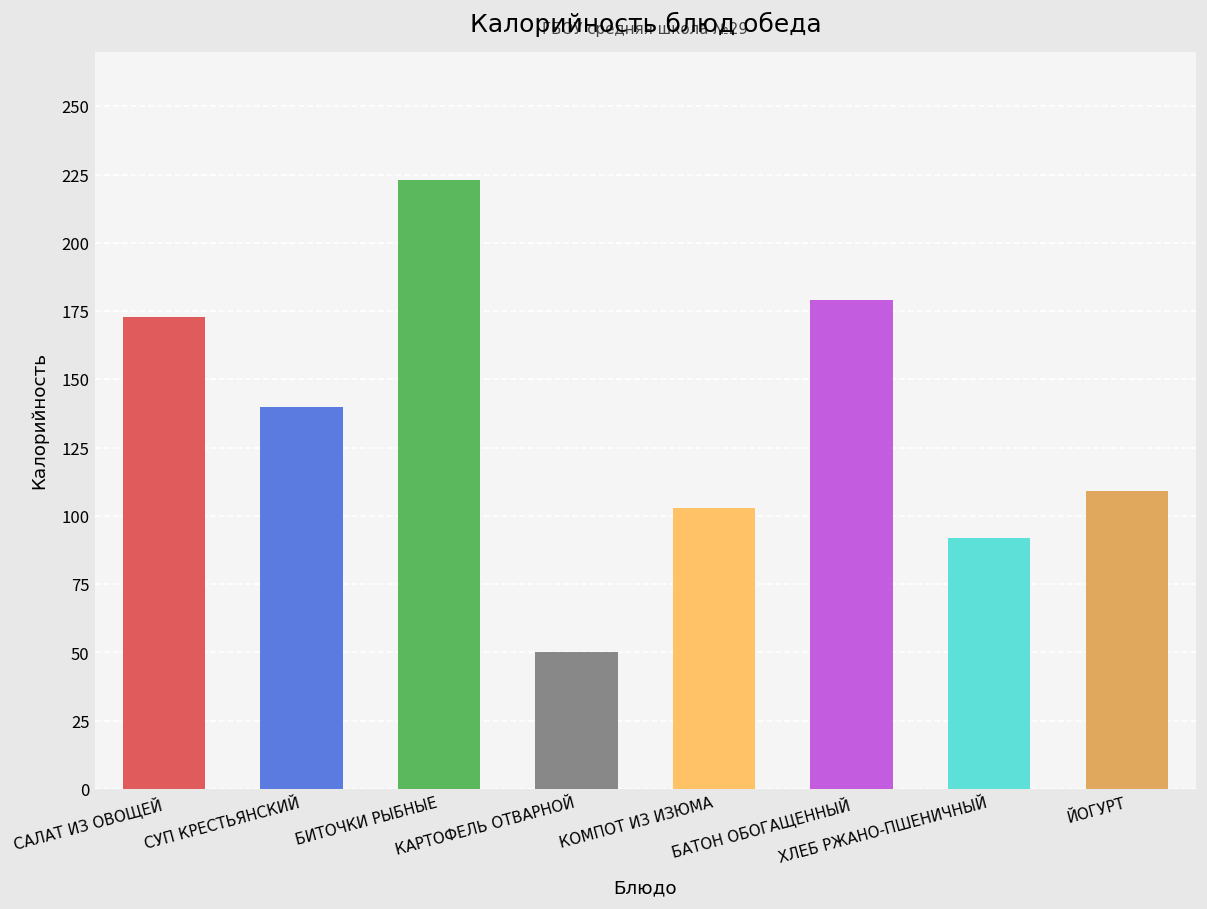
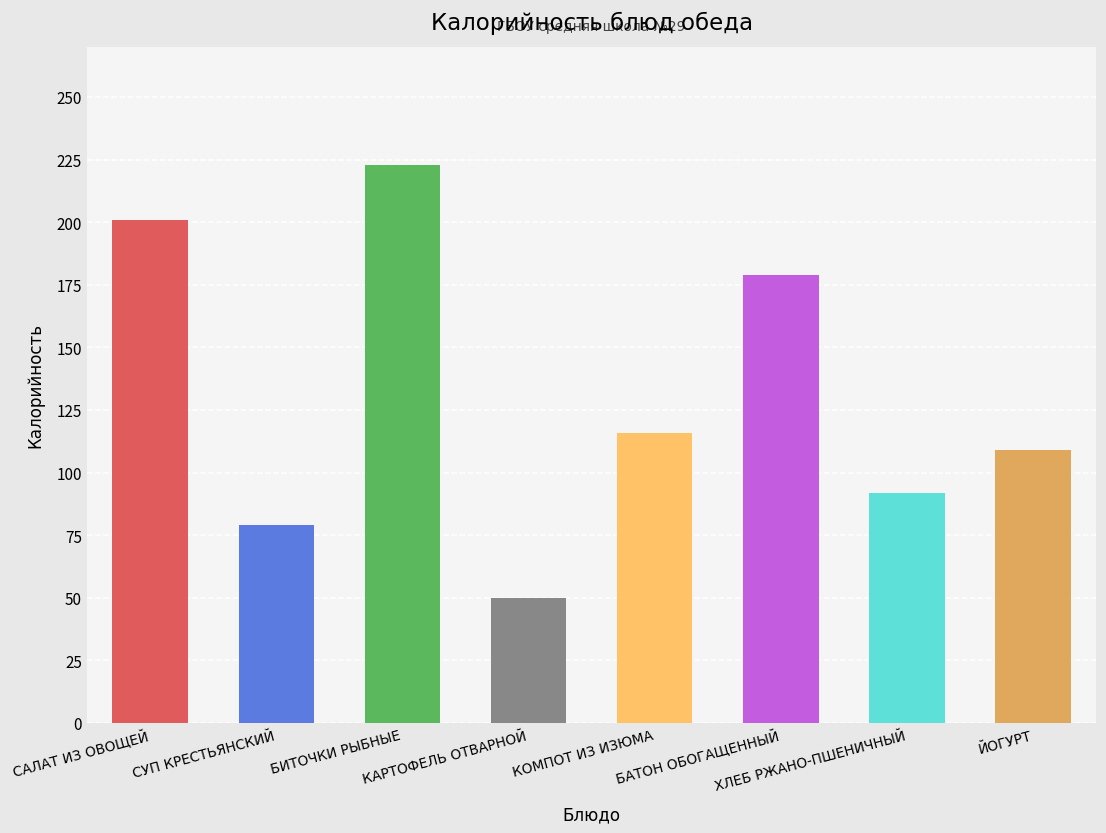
САЛАТ ИЗ ОВОЩЕЙ: 173 -> 201
СУП КРЕСТЬЯНСКИЙ: 140 -> 79
КОМПОТ ИЗ ИЗЮМА: 103 -> 116
